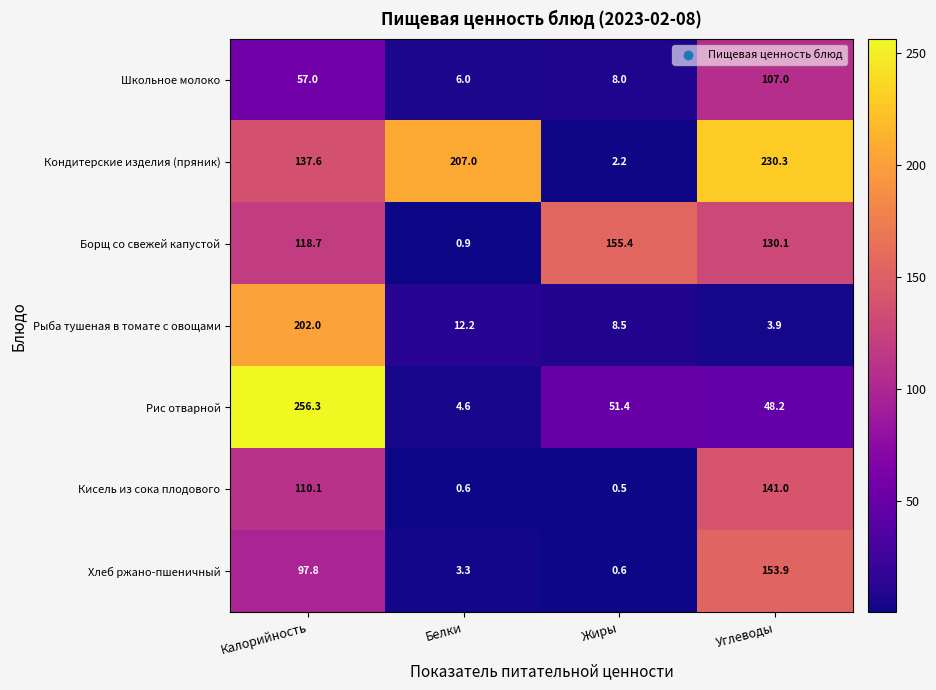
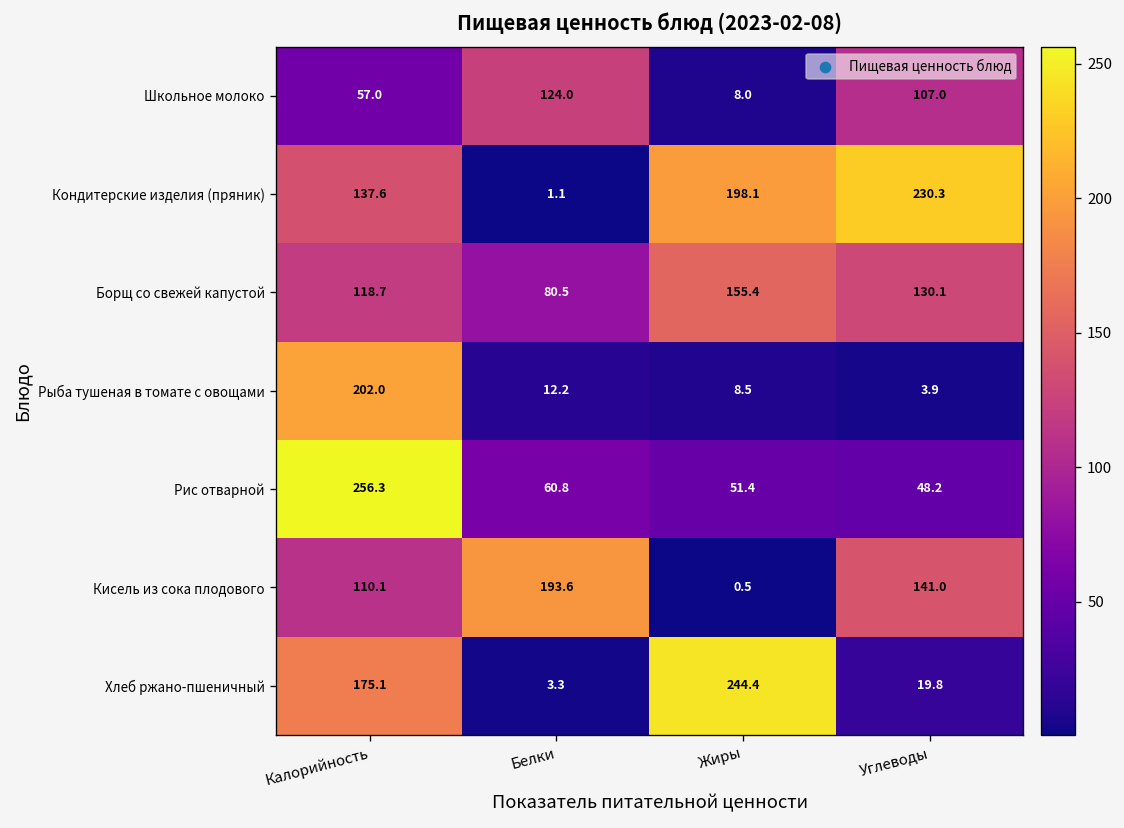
Школьное молоко, Белки: 6.0 -> 124.0
Кондитерские изделия (пряник), Белки: 207.0 -> 1.1
Кондитерские изделия (пряник), Жиры: 2.2 -> 198.1
Борщ со свежей капустой, Белки: 0.9 -> 80.5
Рис отварной, Белки: 4.6 -> 60.8
Кисель из сока плодового, Белки: 0.6 -> 193.6
Хлеб ржано-пшеничный, Калорийность: 97.8 -> 175.1
Хлеб ржано-пшеничный, Жиры: 0.6 -> 244.4
Хлеб ржано-пшеничный, Углеводы: 153.9 -> 19.8
